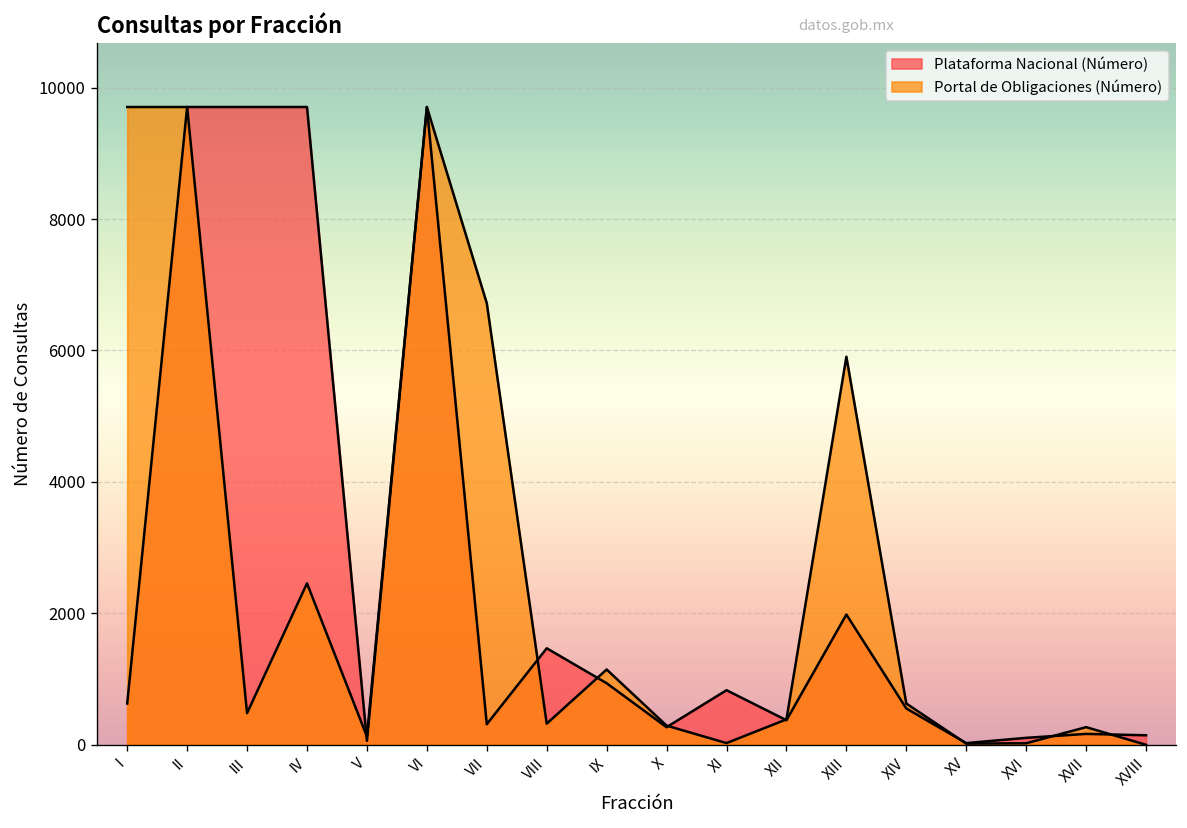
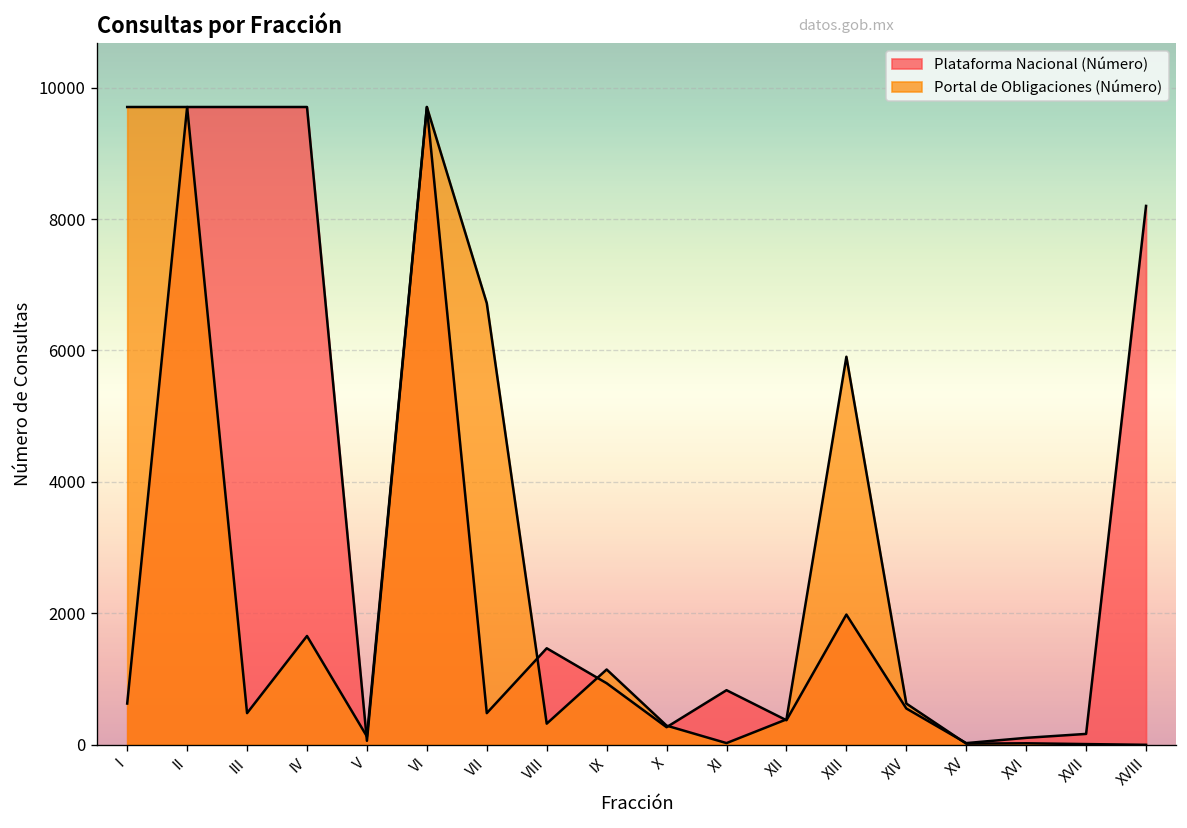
Portal de Obligaciones (Número), IV: 2500 -> 1700
Plataforma Nacional (Número), VII: 300 -> 500
Portal de Obligaciones (Número), XVII: 300 -> 0
Plataforma Nacional (Número), XVIII: 100 -> 8200
